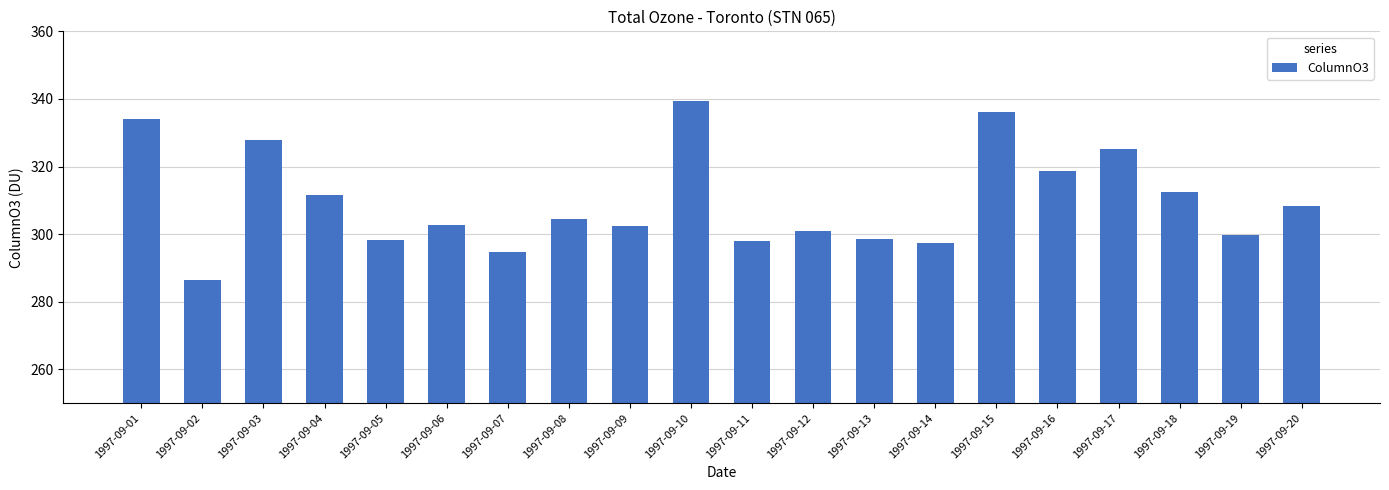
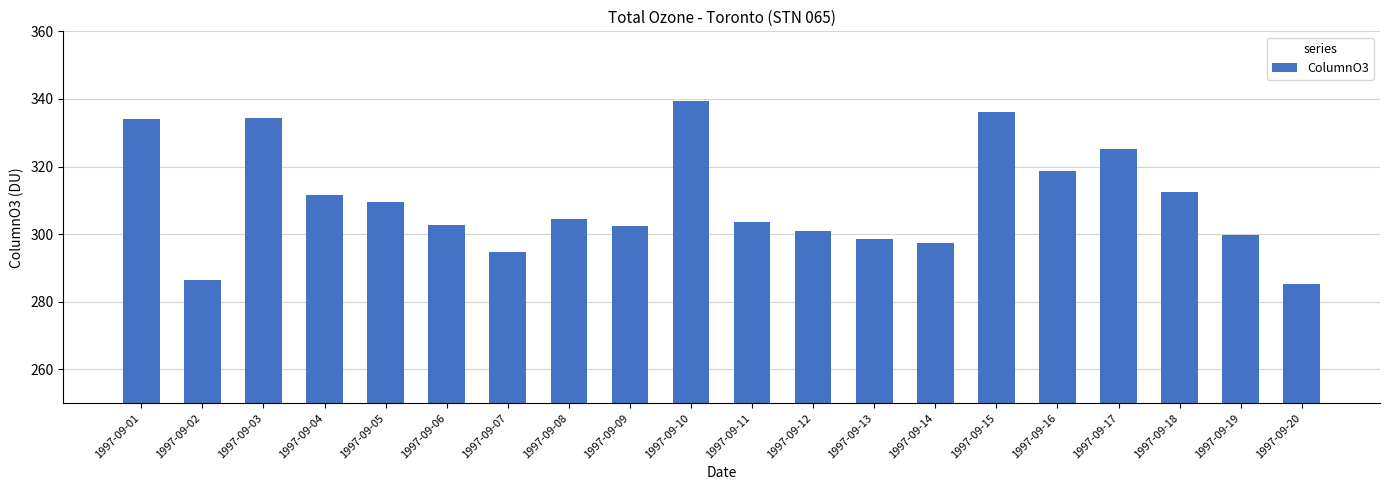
1997-09-03: 328 -> 334
1997-09-05: 298 -> 310
1997-09-11: 298 -> 304
1997-09-20: 308 -> 285
